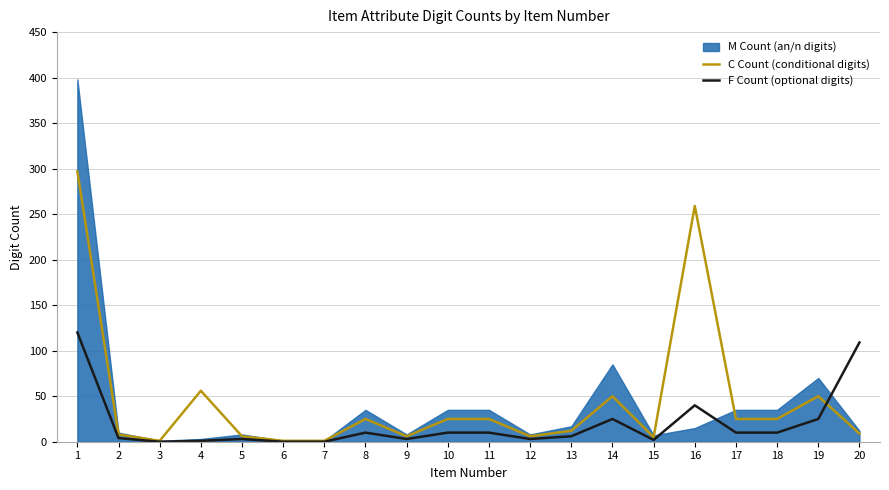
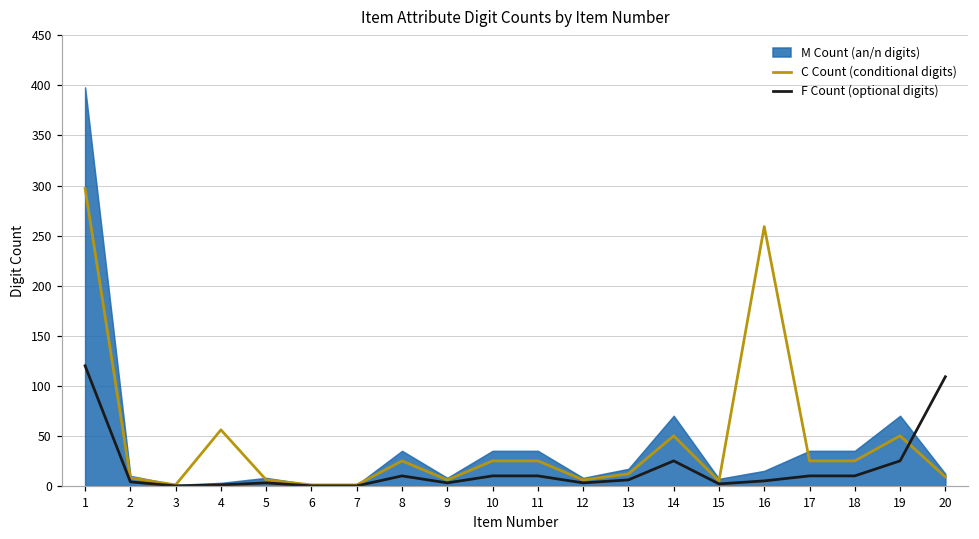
M Count (an/n digits), 14: 90 -> 70
F Count (optional digits), 16: 40 -> 10
